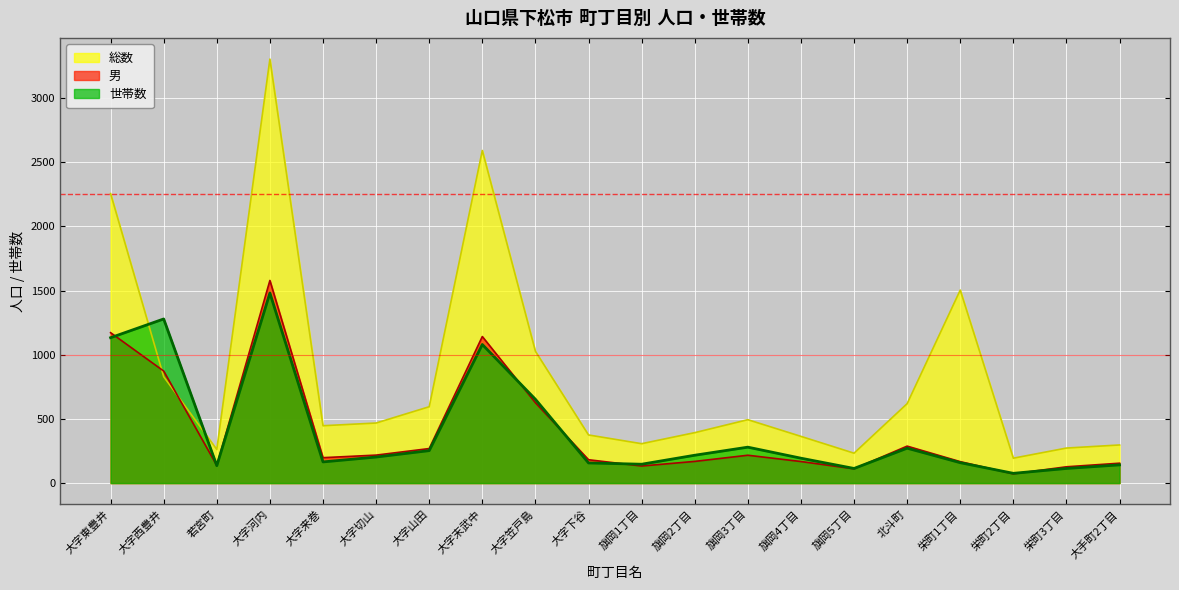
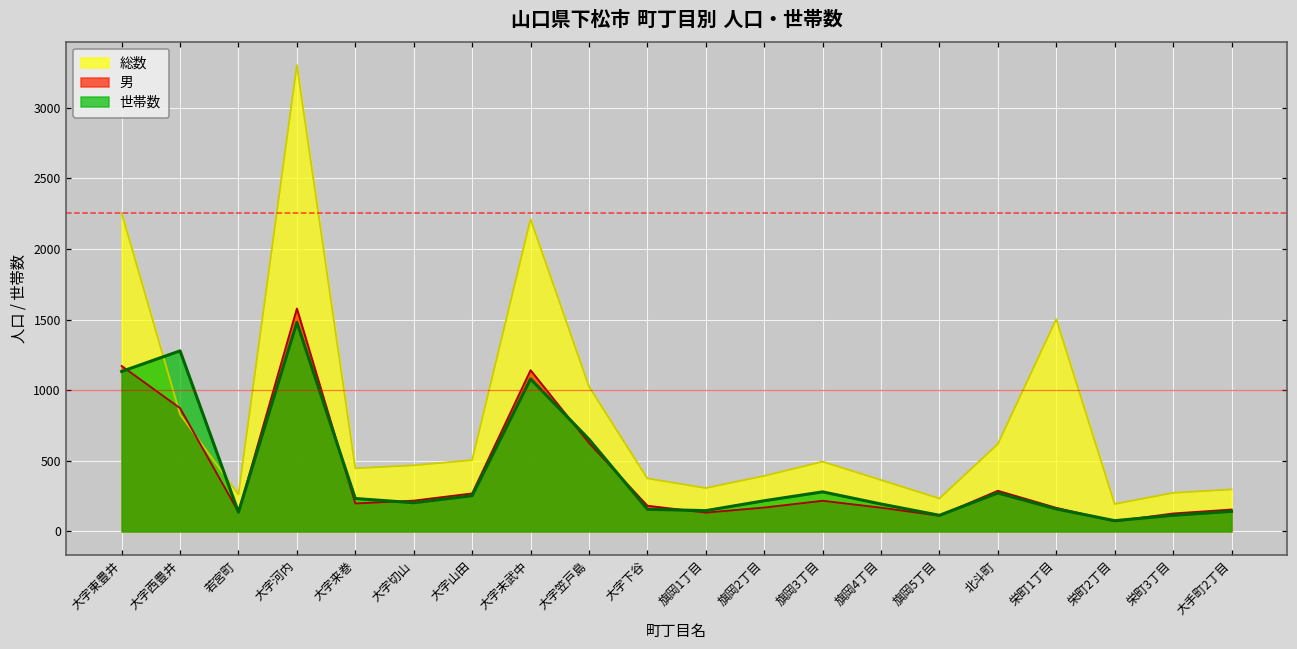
世帯数, 大字来巻: 170 -> 230
総数, 大字山田: 600 -> 510
総数, 大字末武中: 2590 -> 2210
